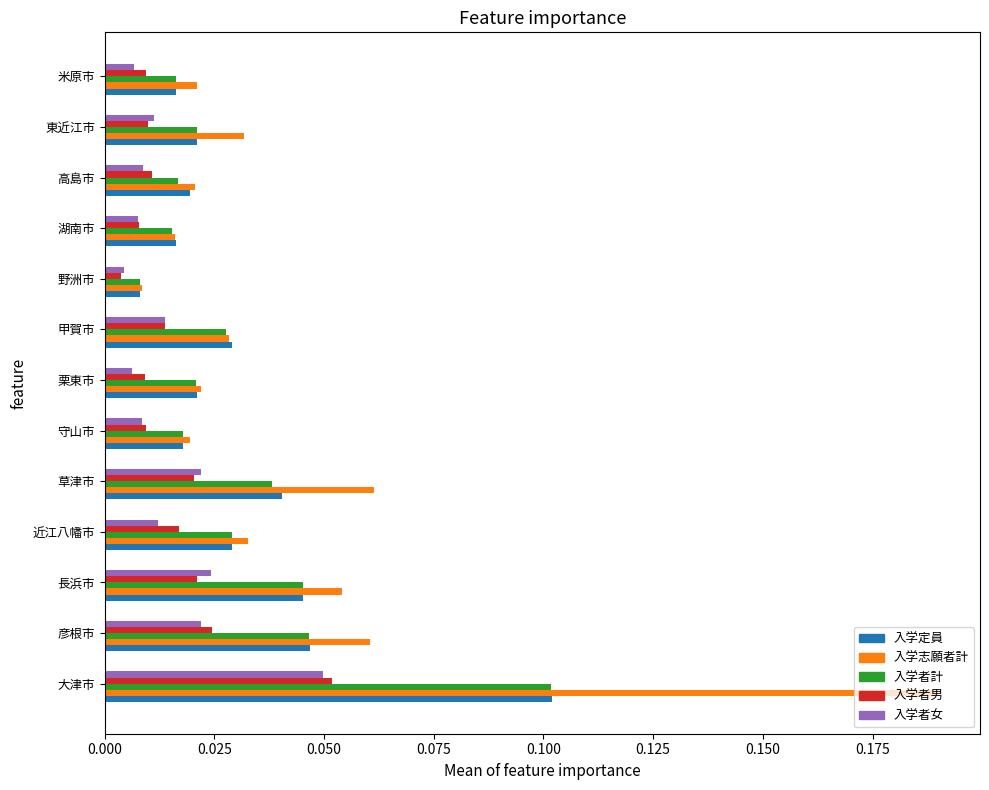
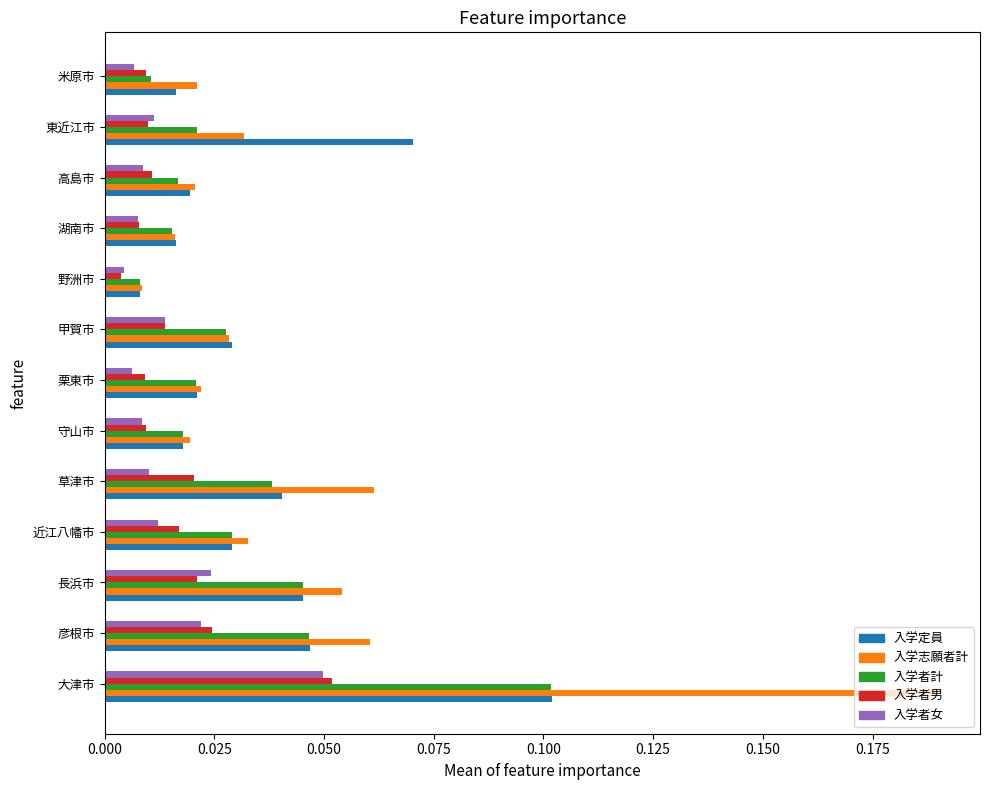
入学者計, 米原市: 0.016 -> 0.011
入学定員, 東近江市: 0.021 -> 0.070
入学者女, 草津市: 0.022 -> 0.010
